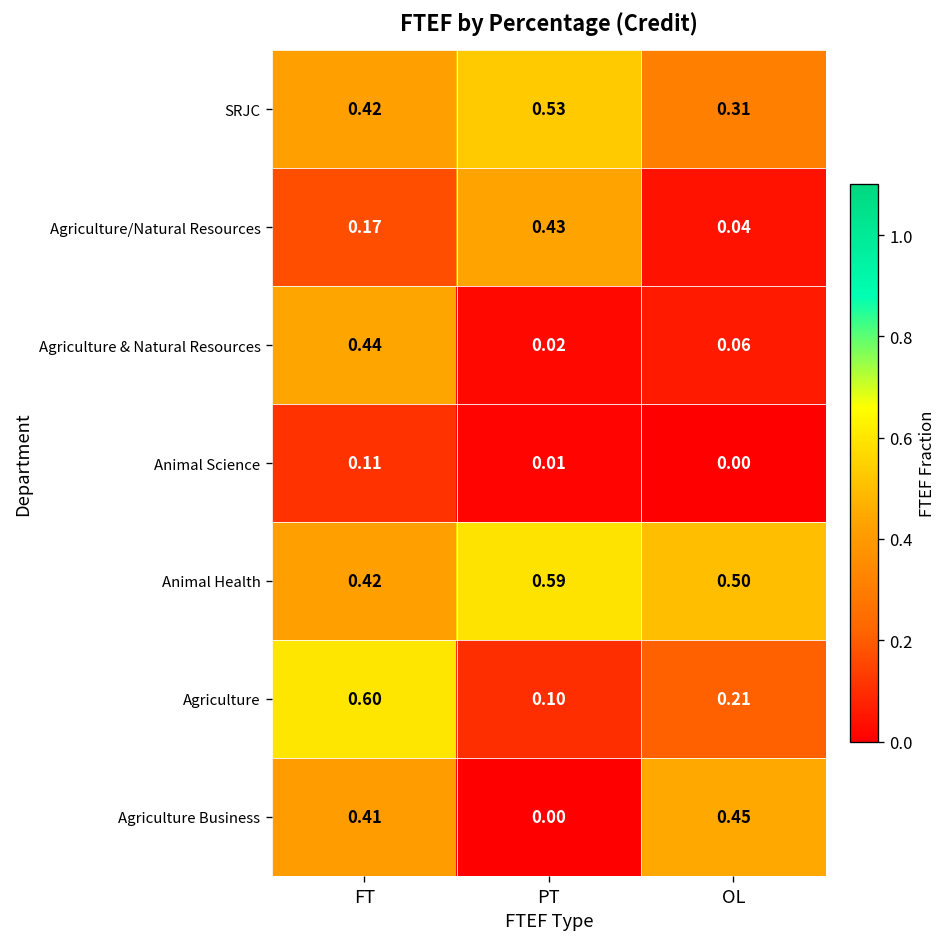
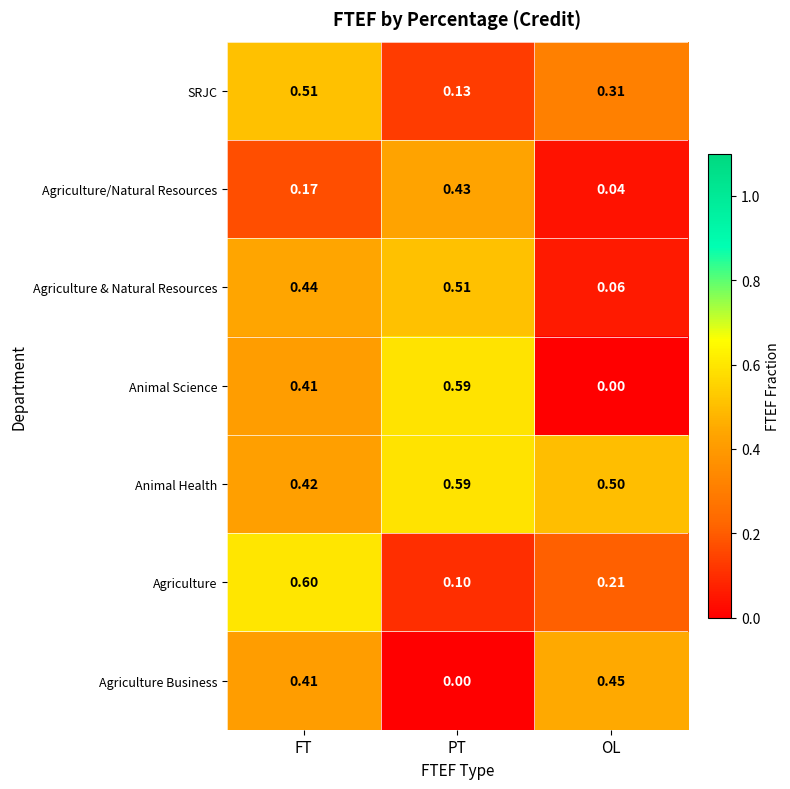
SRJC, FT: 0.42 -> 0.51
SRJC, PT: 0.53 -> 0.13
Agriculture & Natural Resources, PT: 0.02 -> 0.51
Animal Science, FT: 0.11 -> 0.41
Animal Science, PT: 0.01 -> 0.59
